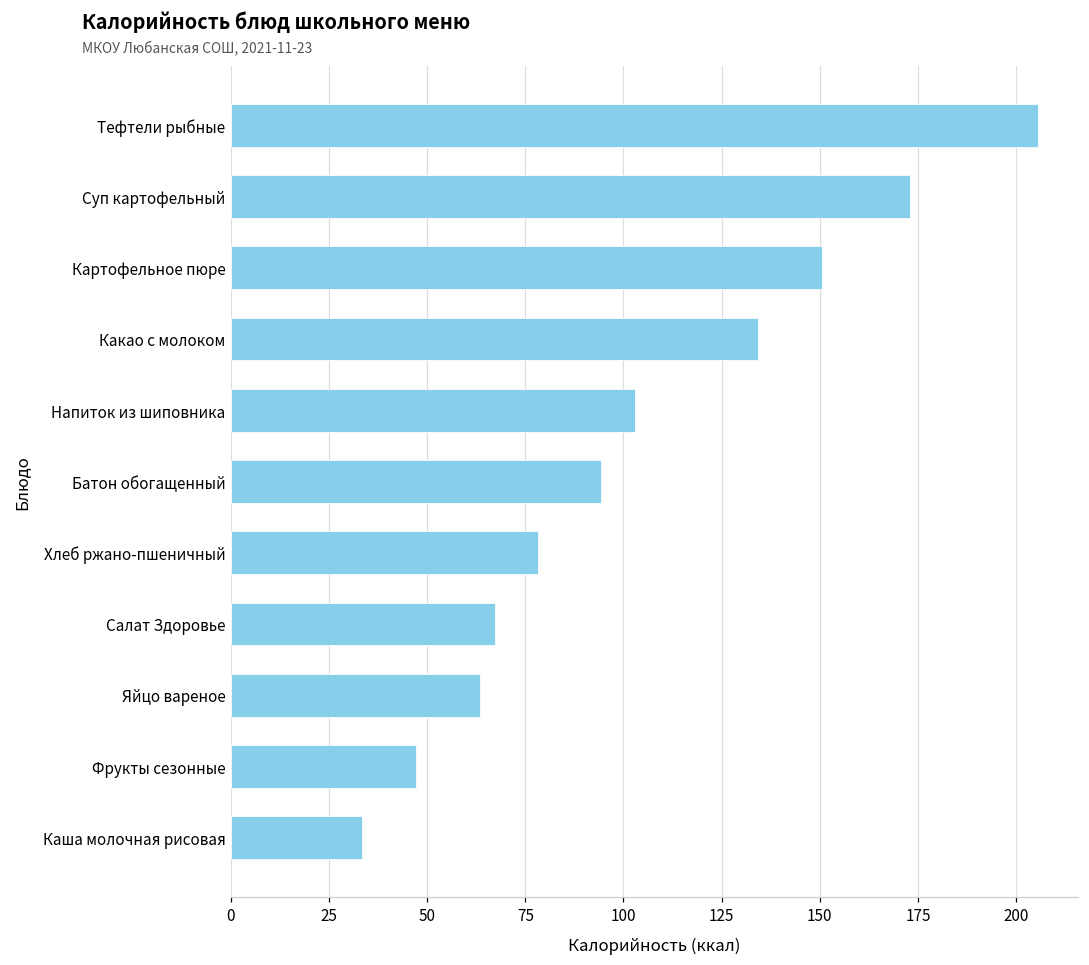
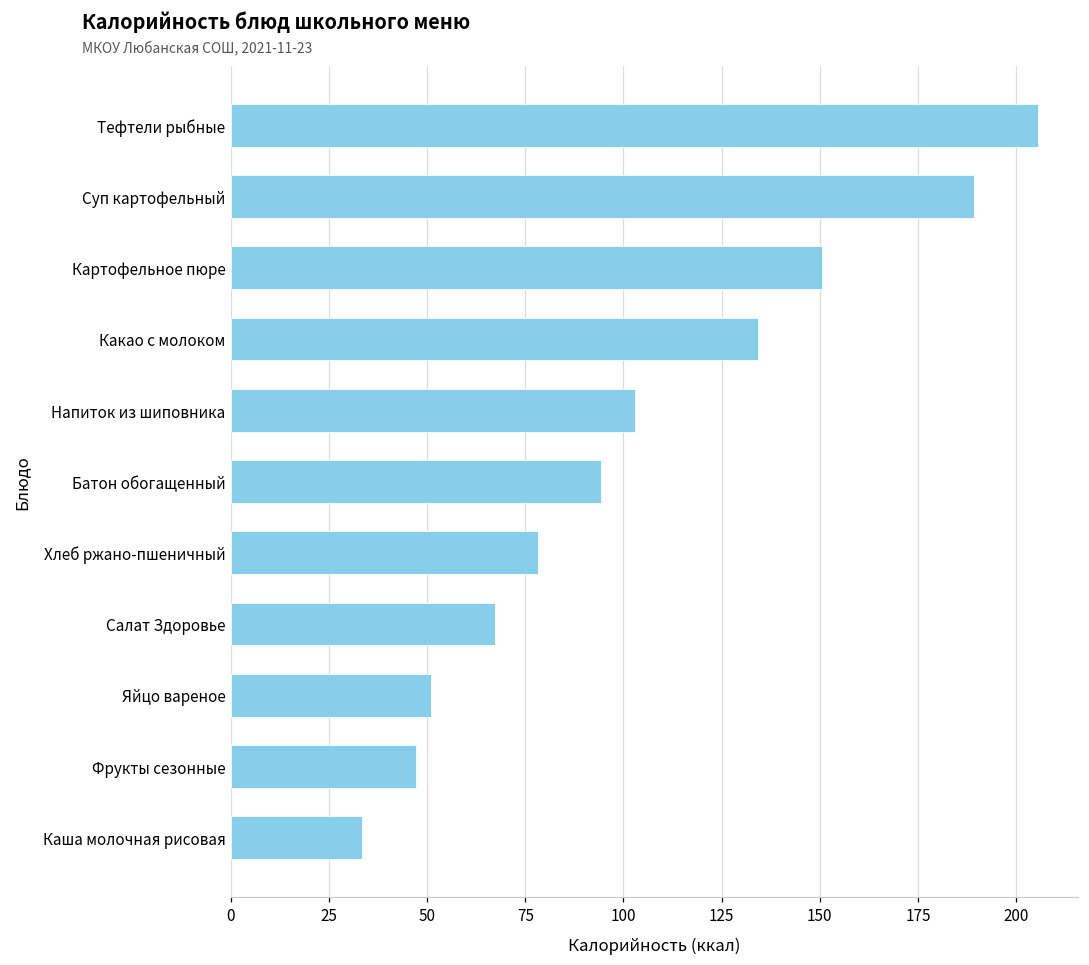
Суп картофельный: 173 -> 189
Яйцо вареное: 64 -> 51
